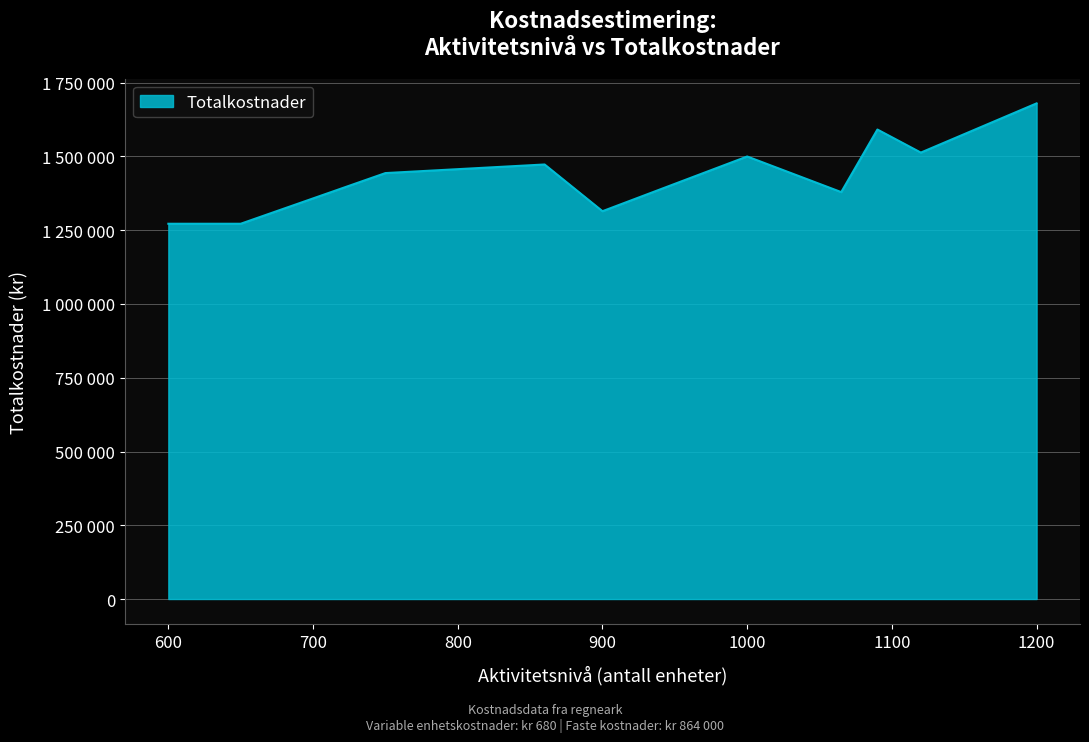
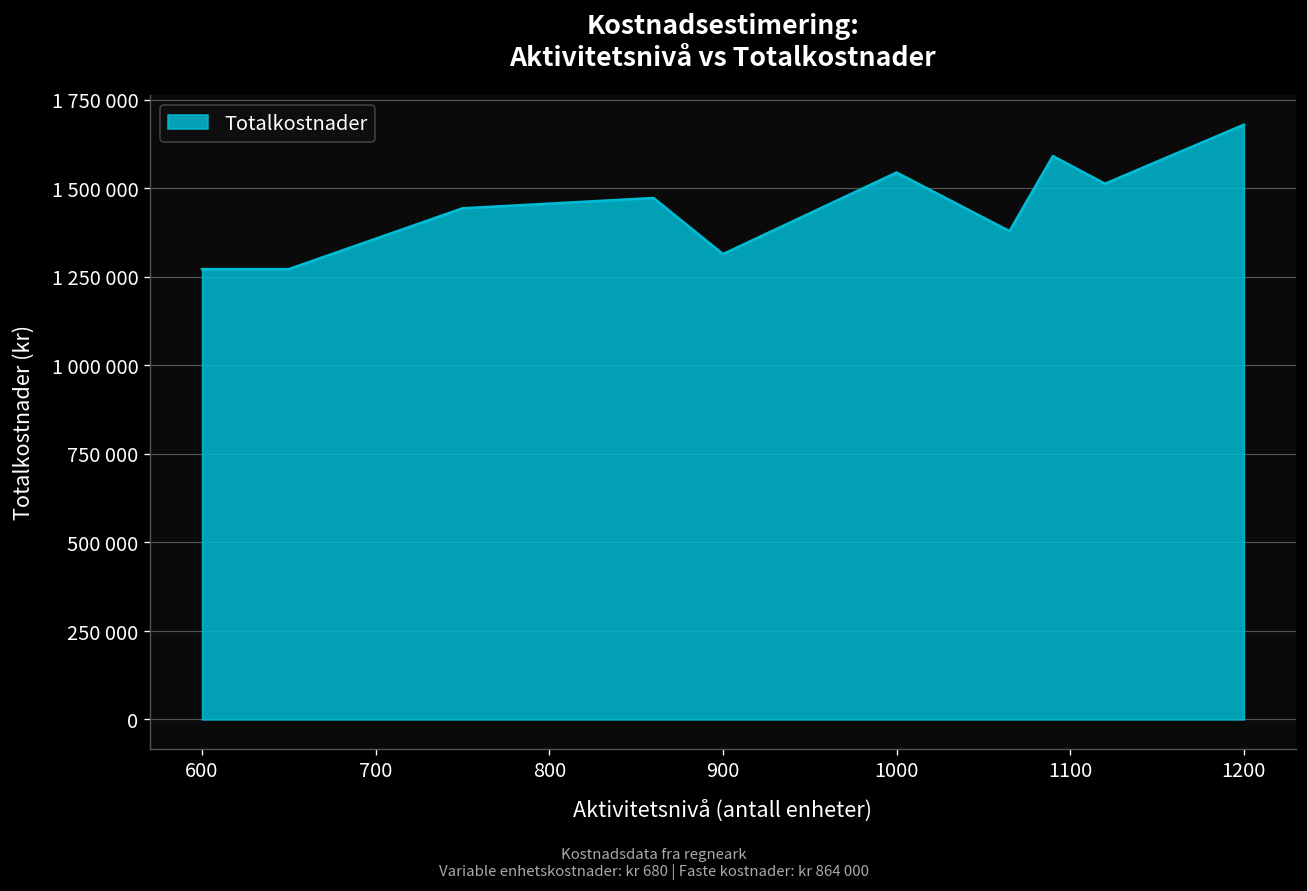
1000: 1500000 -> 1540000
